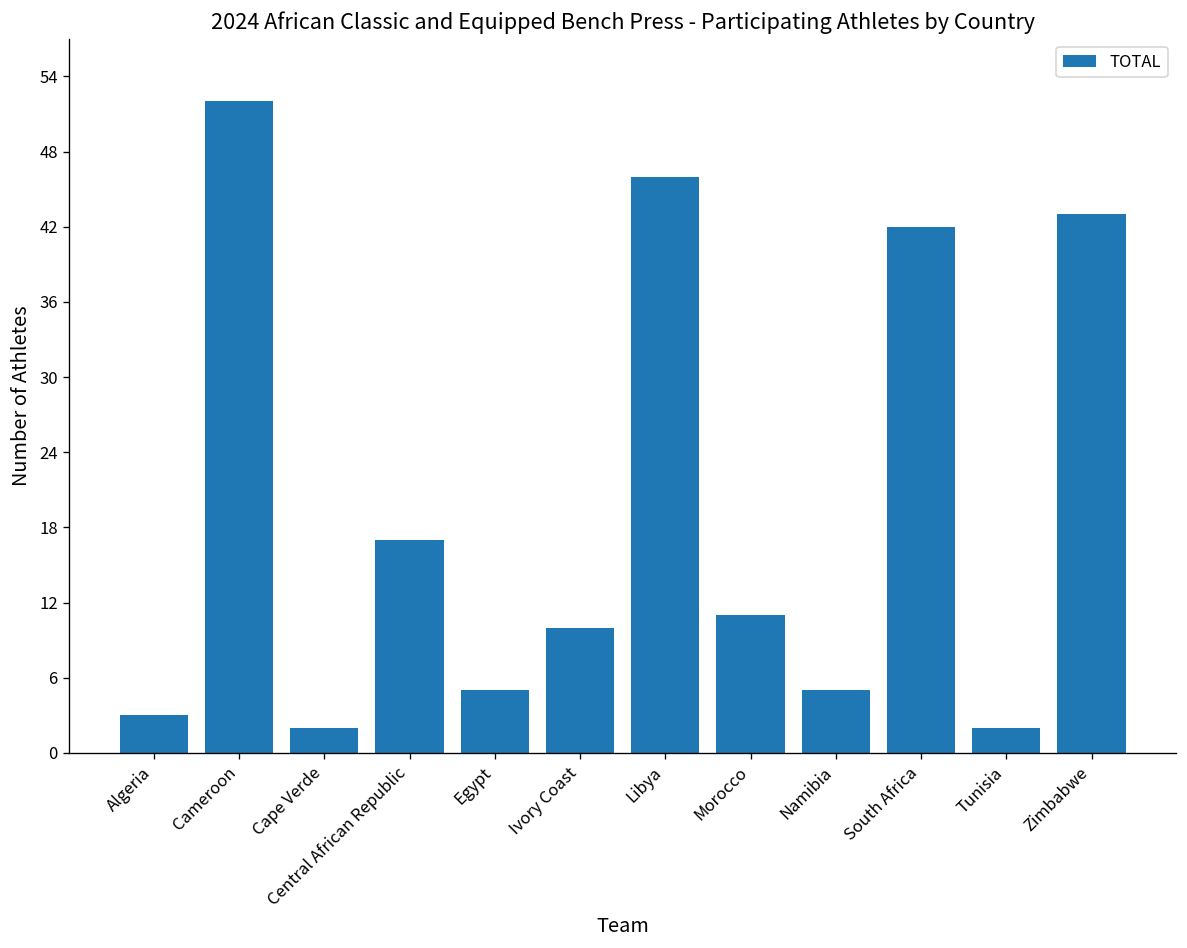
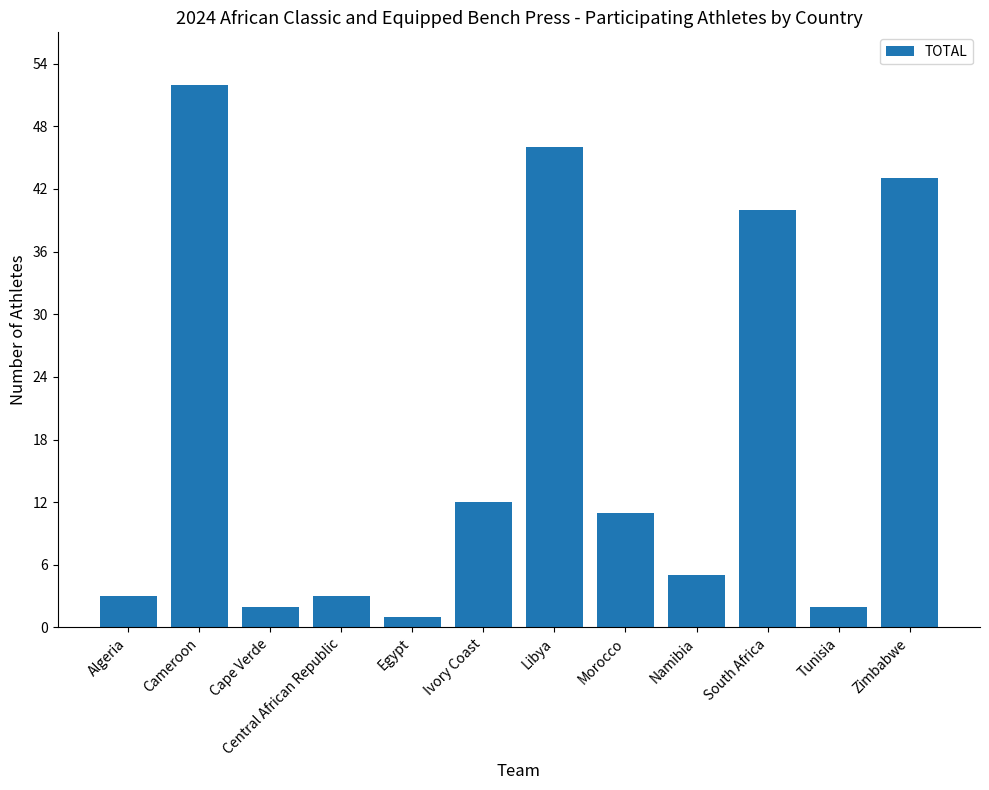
Central African Republic: 17 -> 3
Egypt: 5 -> 1
Ivory Coast: 10 -> 12
South Africa: 42 -> 40
